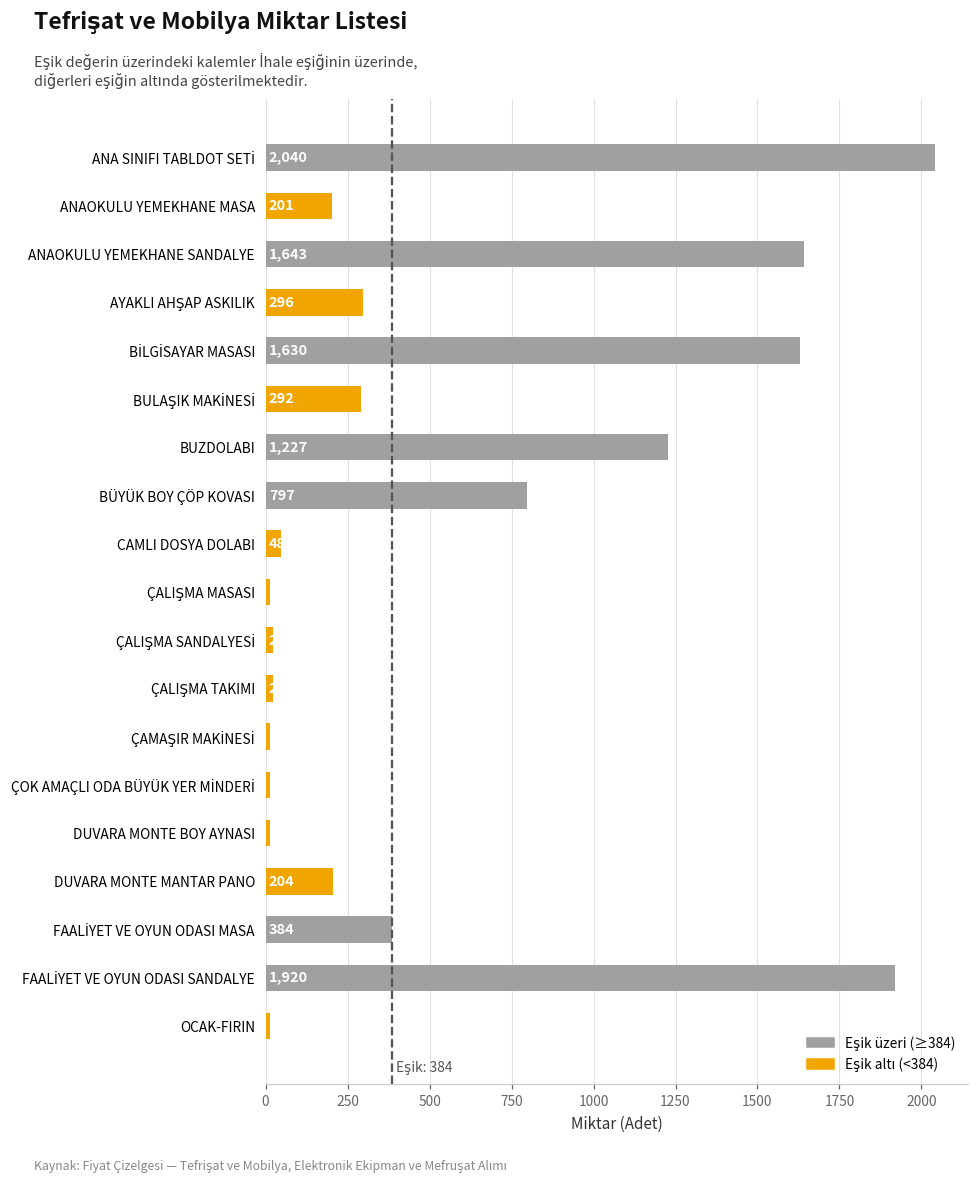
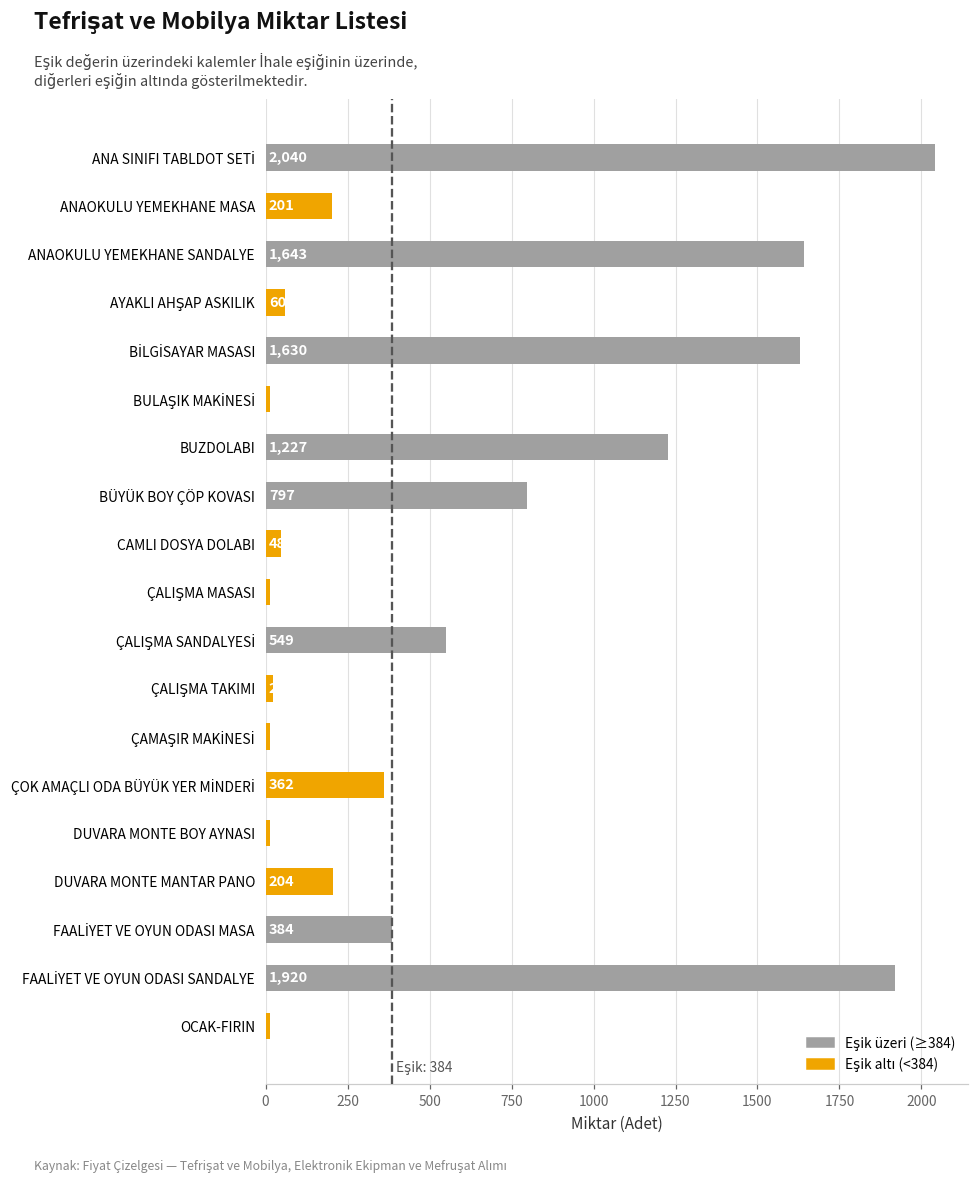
AYAKLI AHŞAP ASKILIK: 296 -> 60
BULAŞIK MAKİNESİ: 290 -> 10
ÇALIŞMA SANDALYESİ: 20 -> 550
ÇOK AMAÇLI ODA BÜYÜK YER MİNDERİ: 10 -> 360
